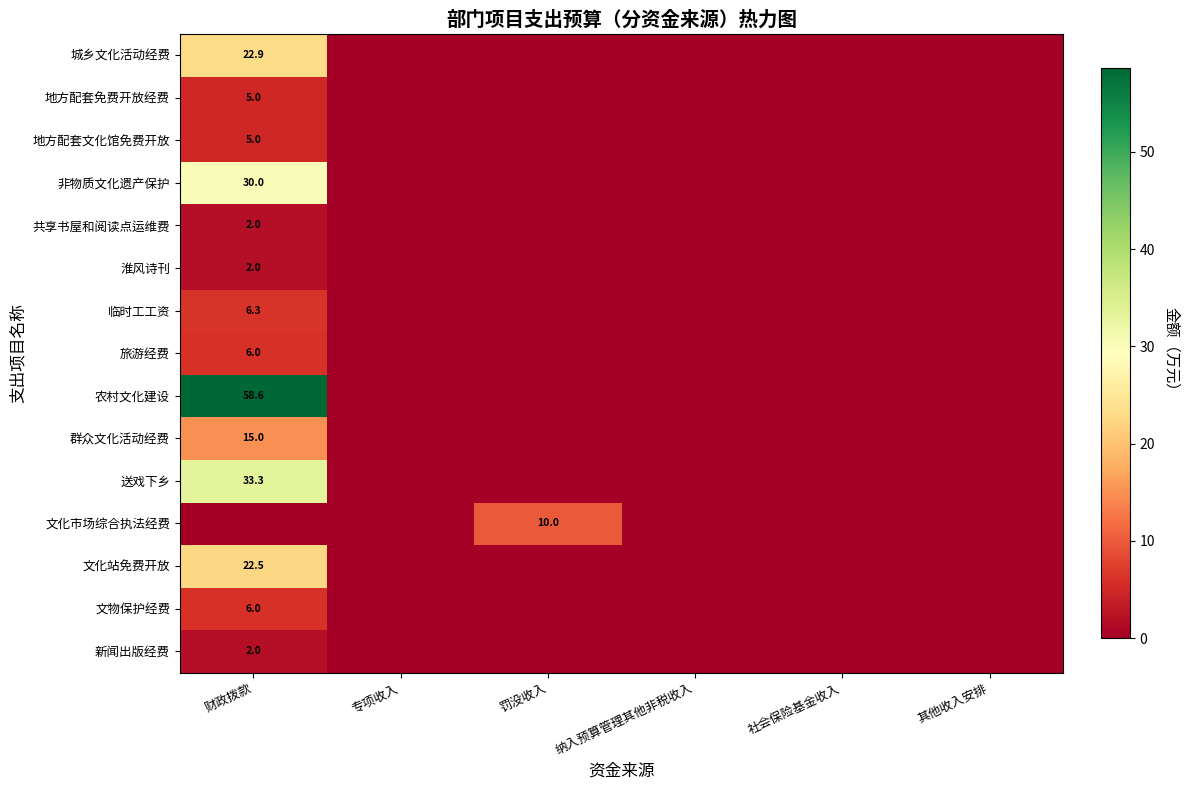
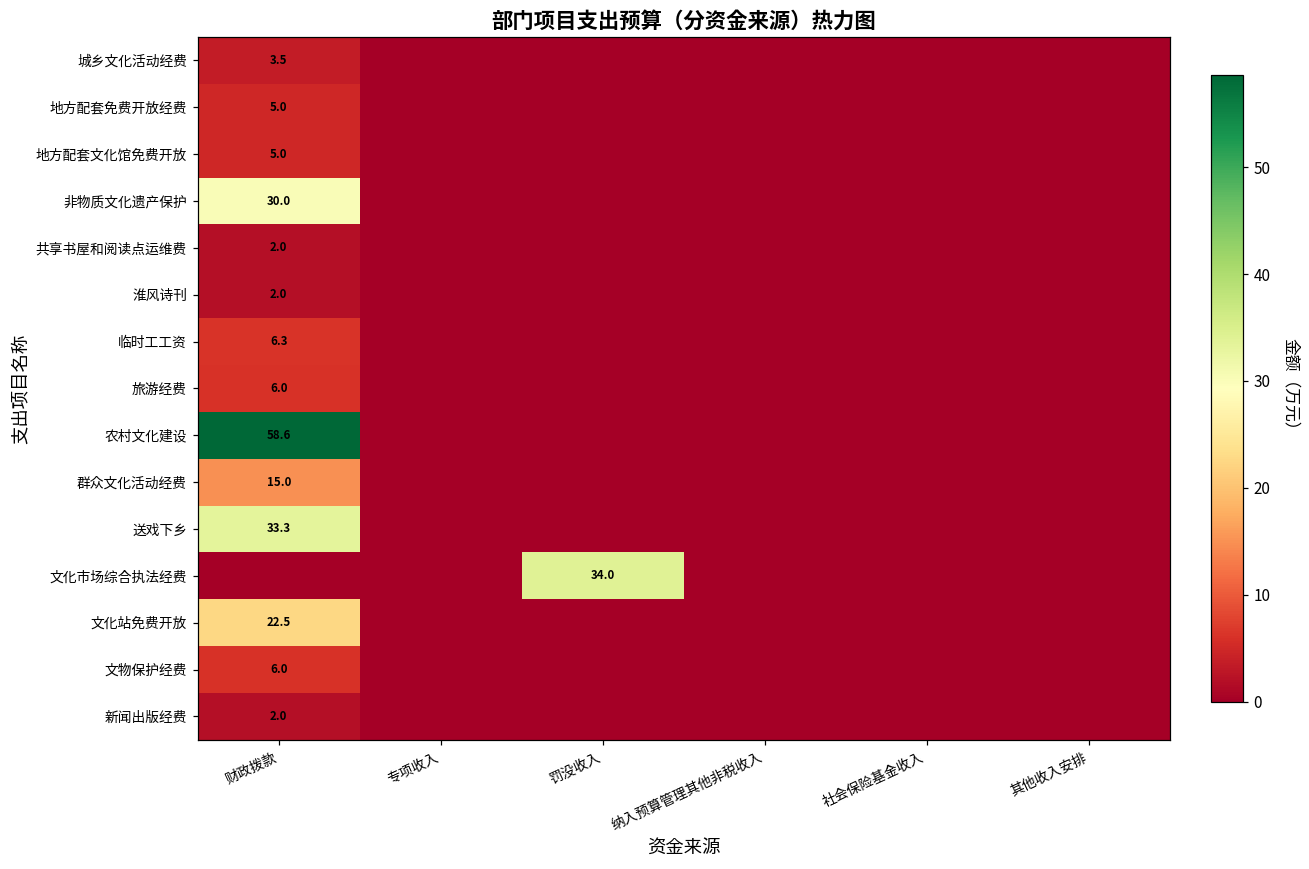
城乡文化活动经费, 财政拨款: 22.9 -> 3.5
文化市场综合执法经费, 罚没收入: 10.0 -> 34.0
